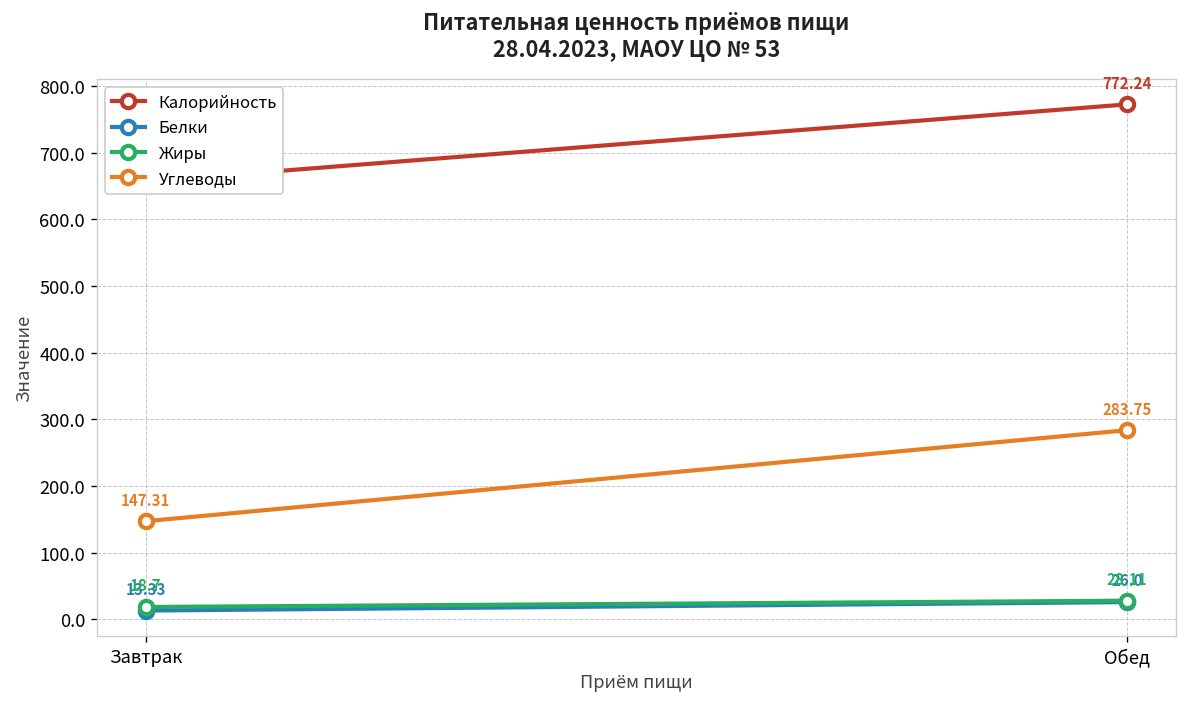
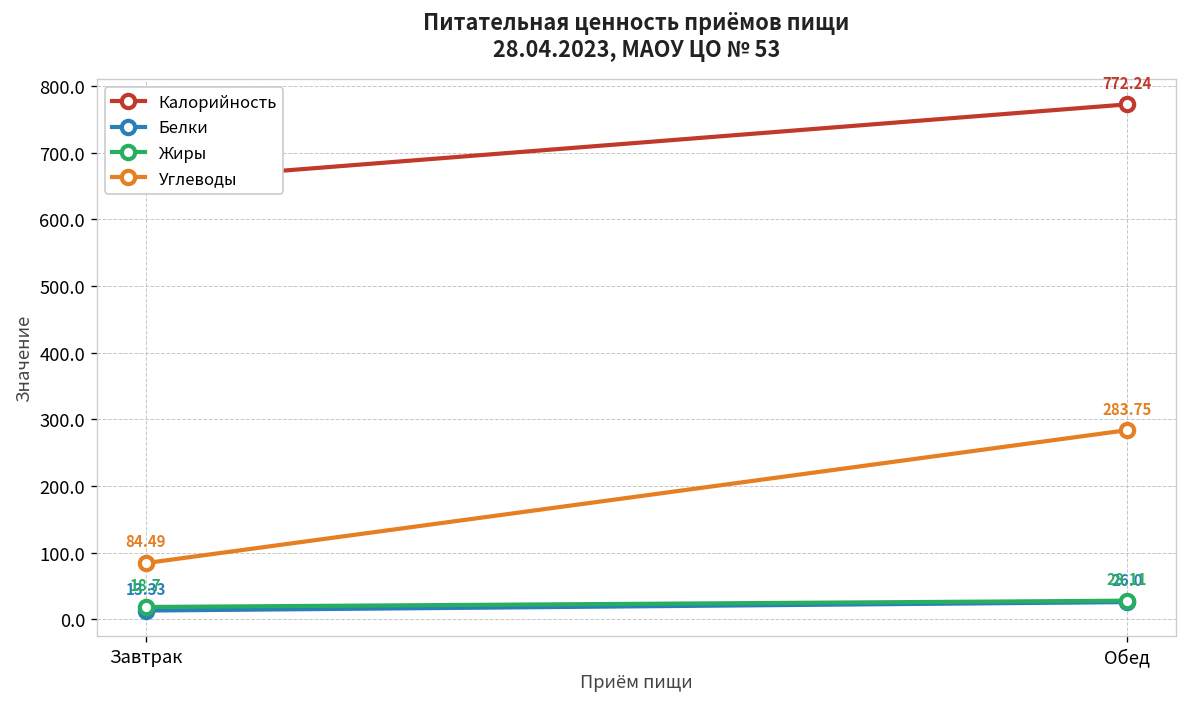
Углеводы, Завтрак: 147.31 -> 84.49
